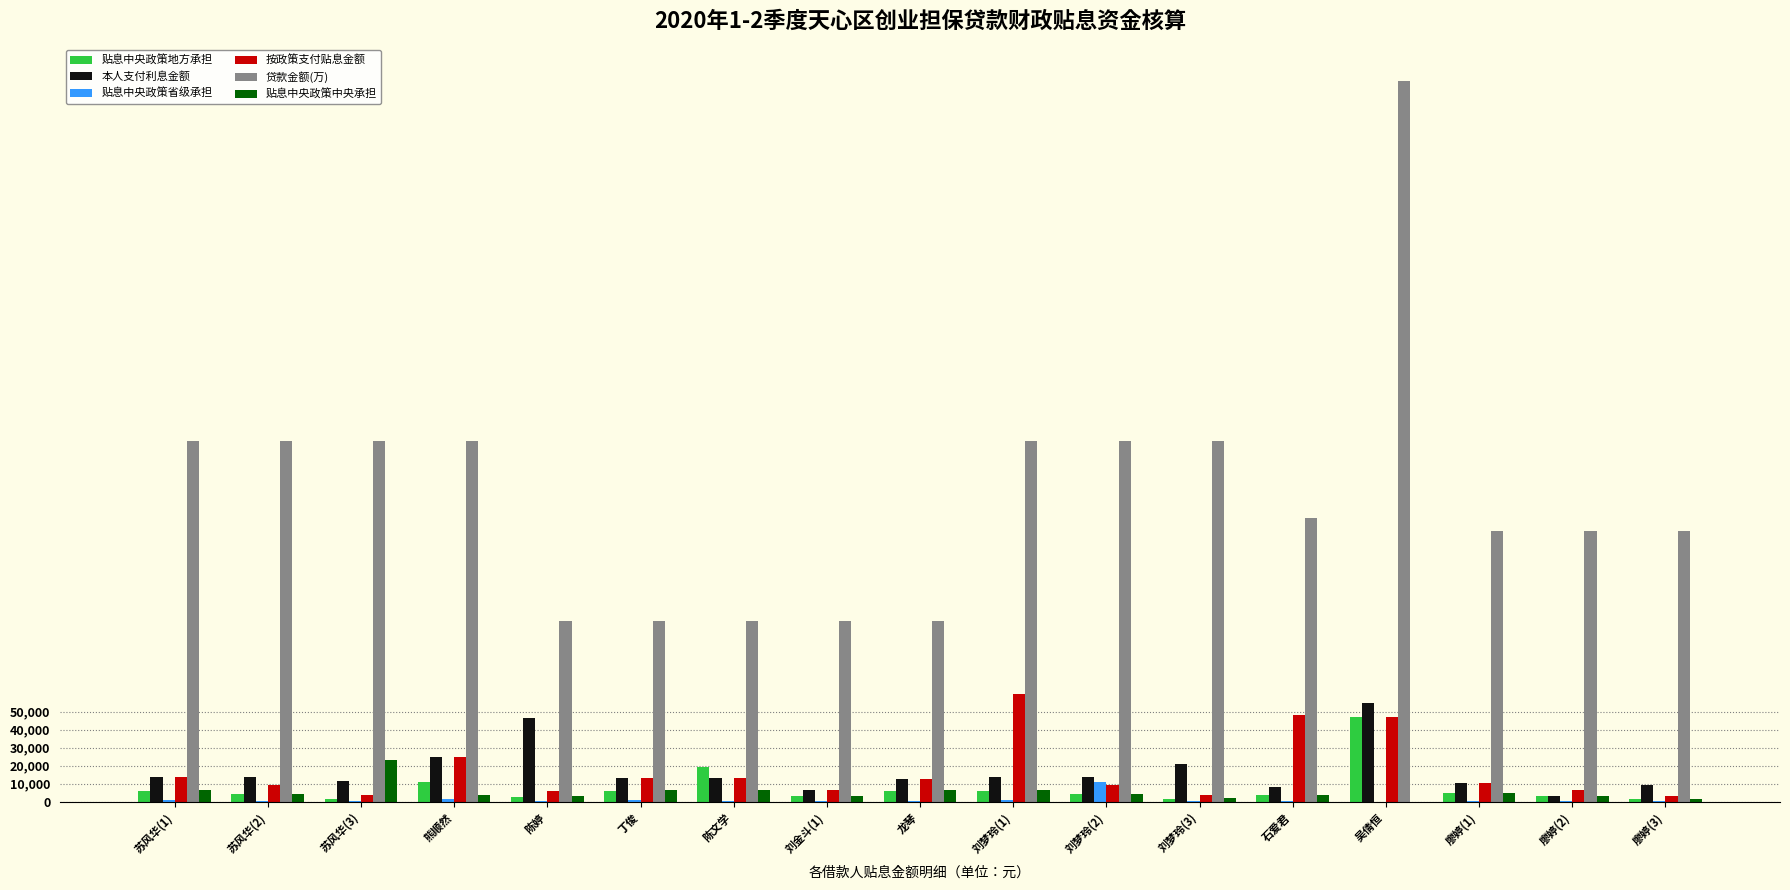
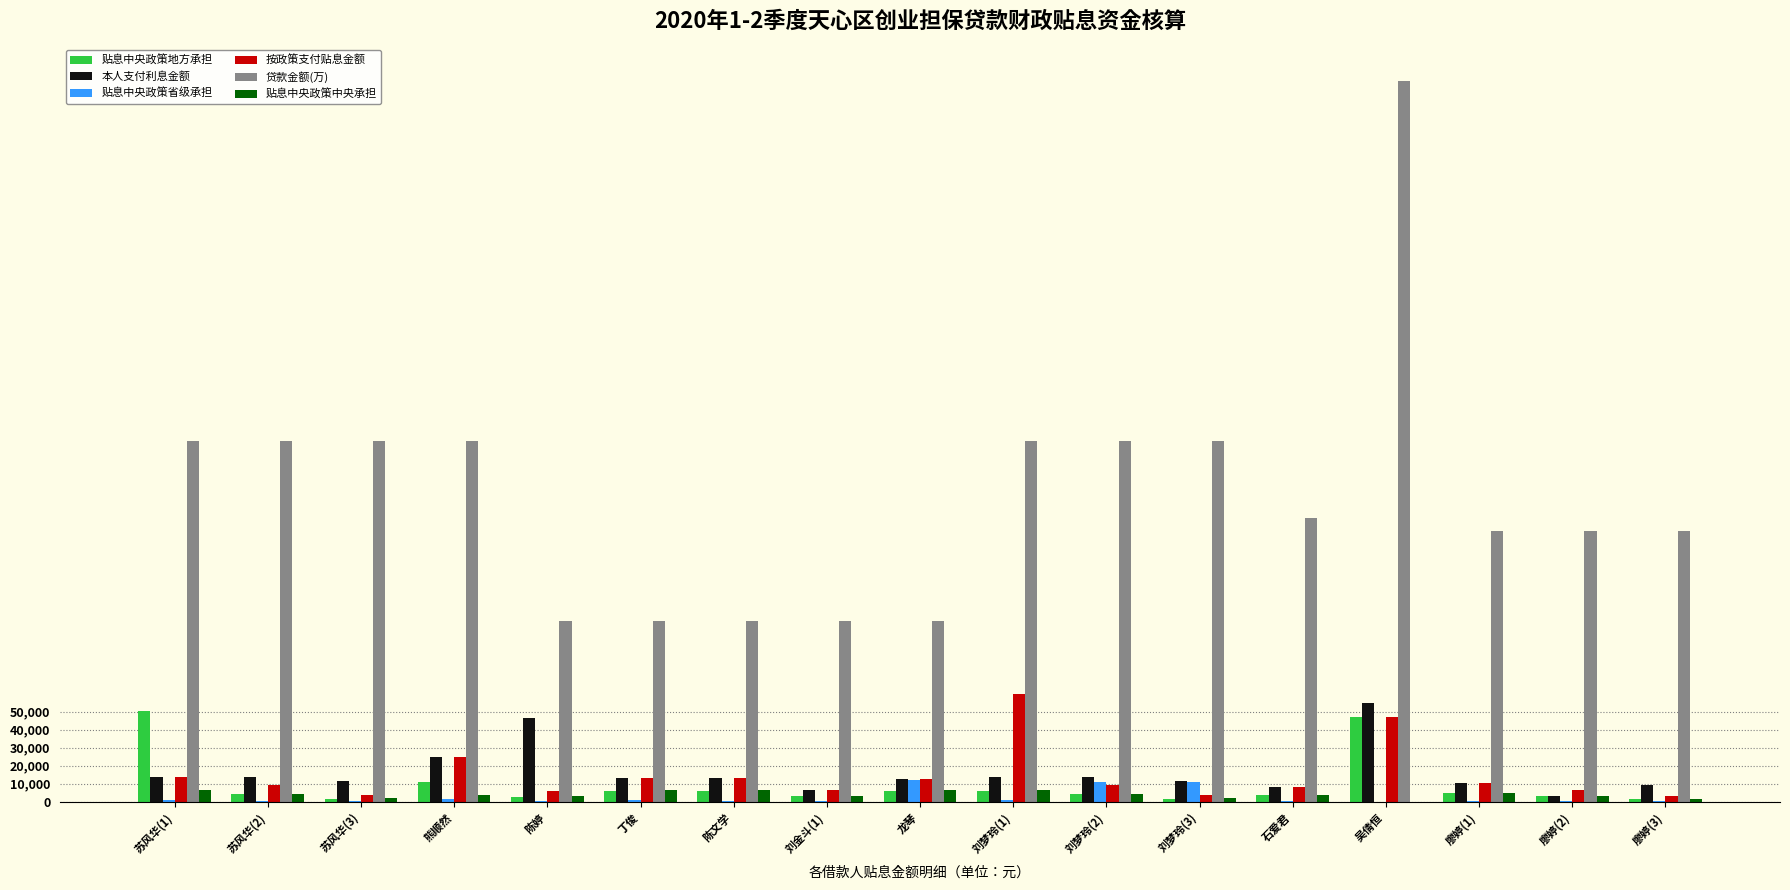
贴息中央政策地方承担, 苏风华(1): 6,000 -> 50,000
贴息中央政策中央承担, 苏风华(3): 23,000 -> 2,000
贴息中央政策地方承担, 陈文学: 19,000 -> 6,000
贴息中央政策省级承担, 龙琴: 1,000 -> 12,000
本人支付利息金额, 刘梦玲(3): 21,000 -> 11,000
贴息中央政策省级承担, 刘梦玲(3): 0 -> 11,000
按政策支付贴息金额, 石爱君: 48,000 -> 8,000
